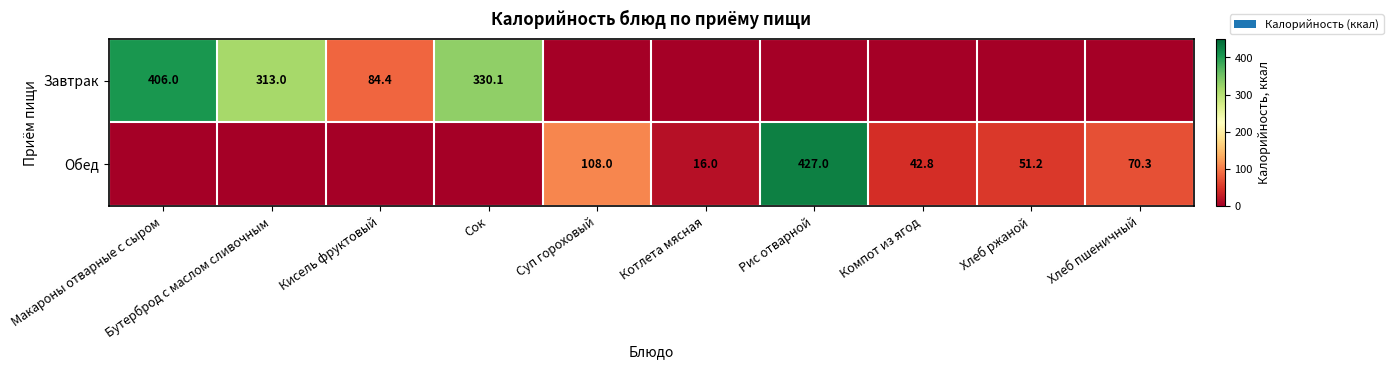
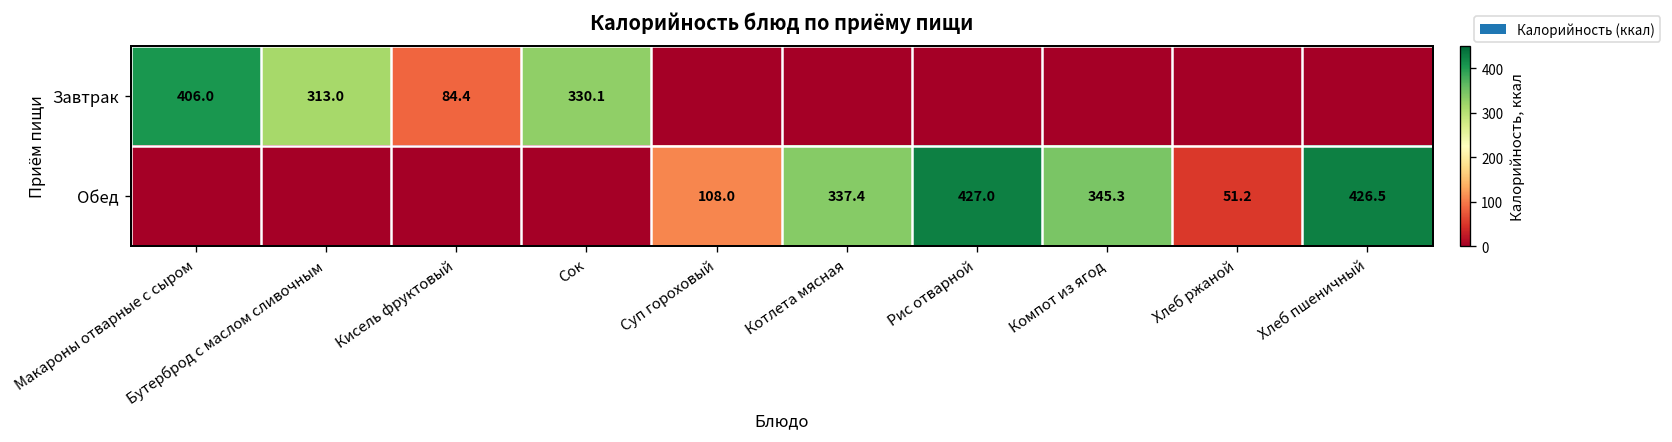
Обед, Котлета мясная: 16.0 -> 337.4
Обед, Компот из ягод: 42.8 -> 345.3
Обед, Хлеб пшеничный: 70.3 -> 426.5
